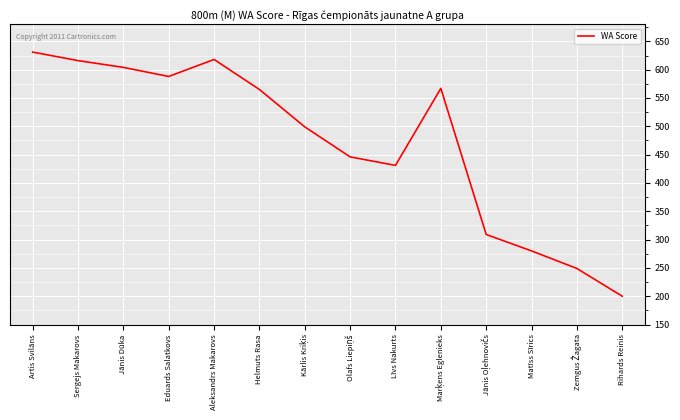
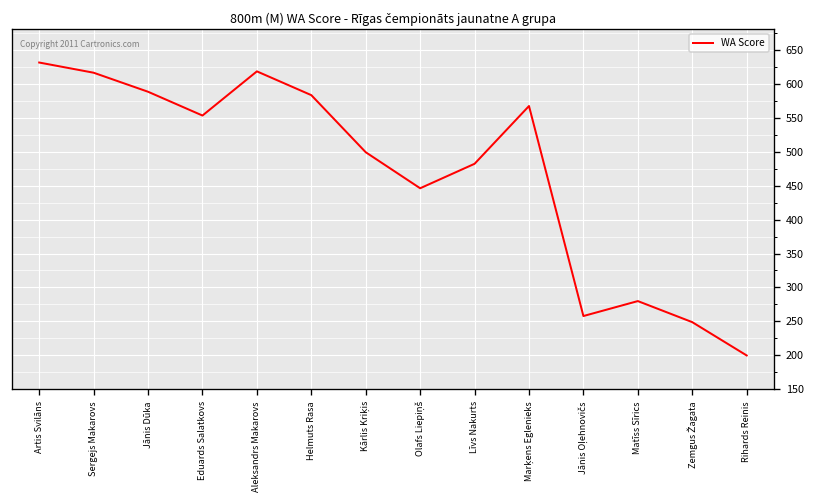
Jānis Dūka: 600 -> 590
Eduards Salatkovs: 590 -> 550
Helmuts Rasa: 570 -> 580
Līvs Nakurts: 430 -> 480
Jānis Oļehnovičs: 310 -> 260
